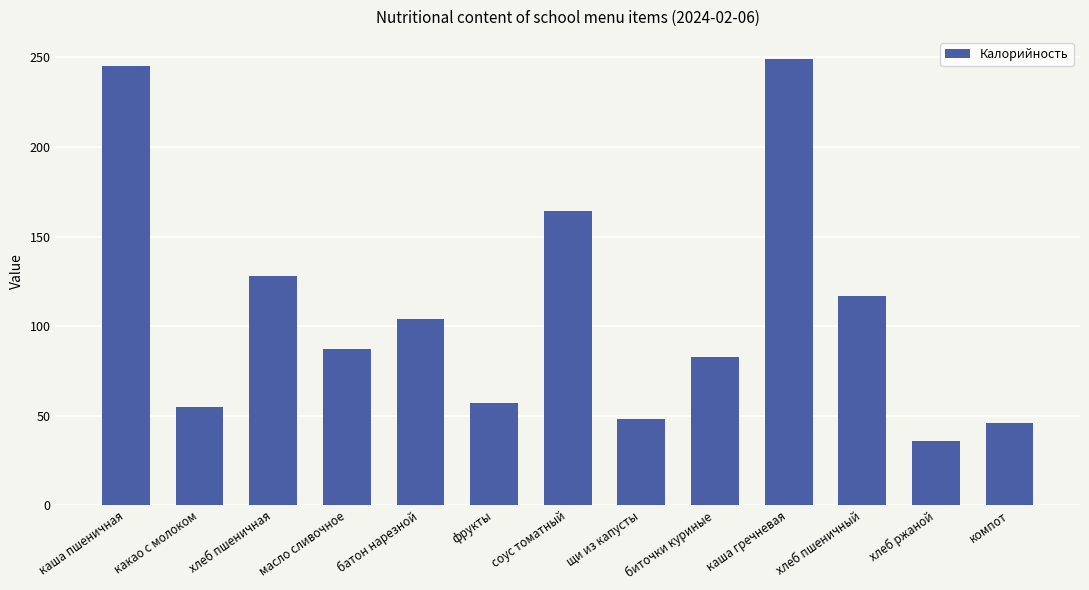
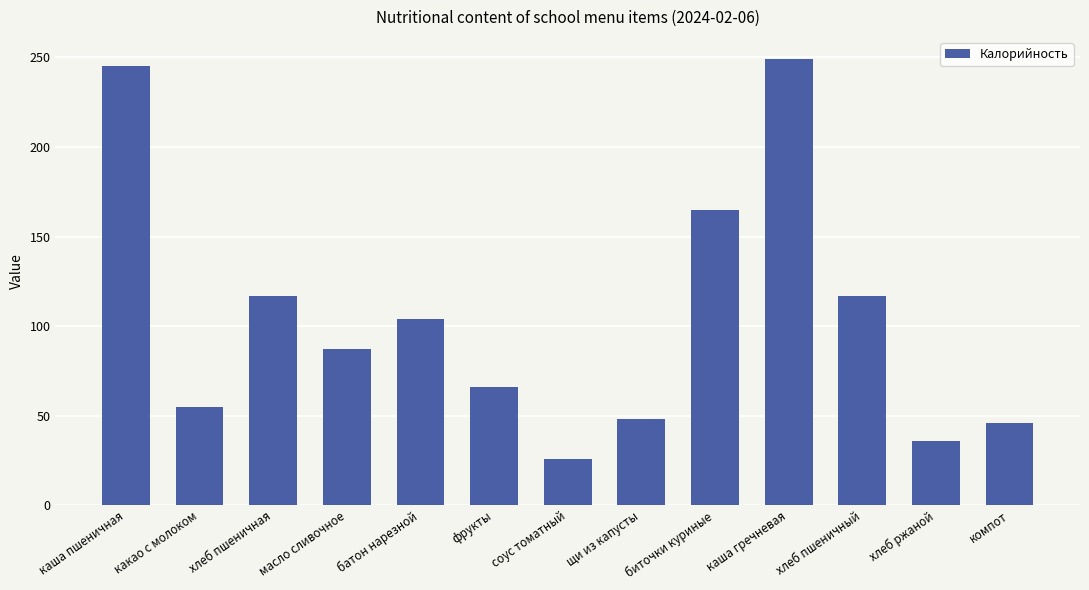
хлеб пшеничная: 128 -> 117
фрукты: 57 -> 66
соус томатный: 164 -> 26
биточки куриные: 83 -> 165
